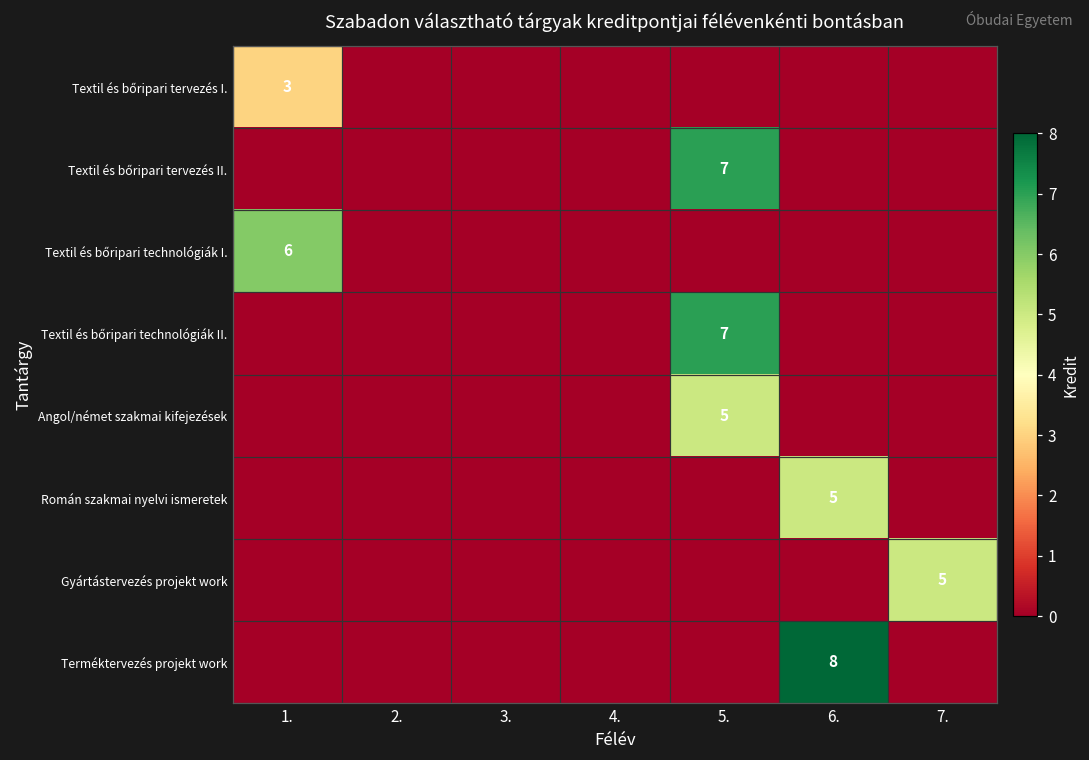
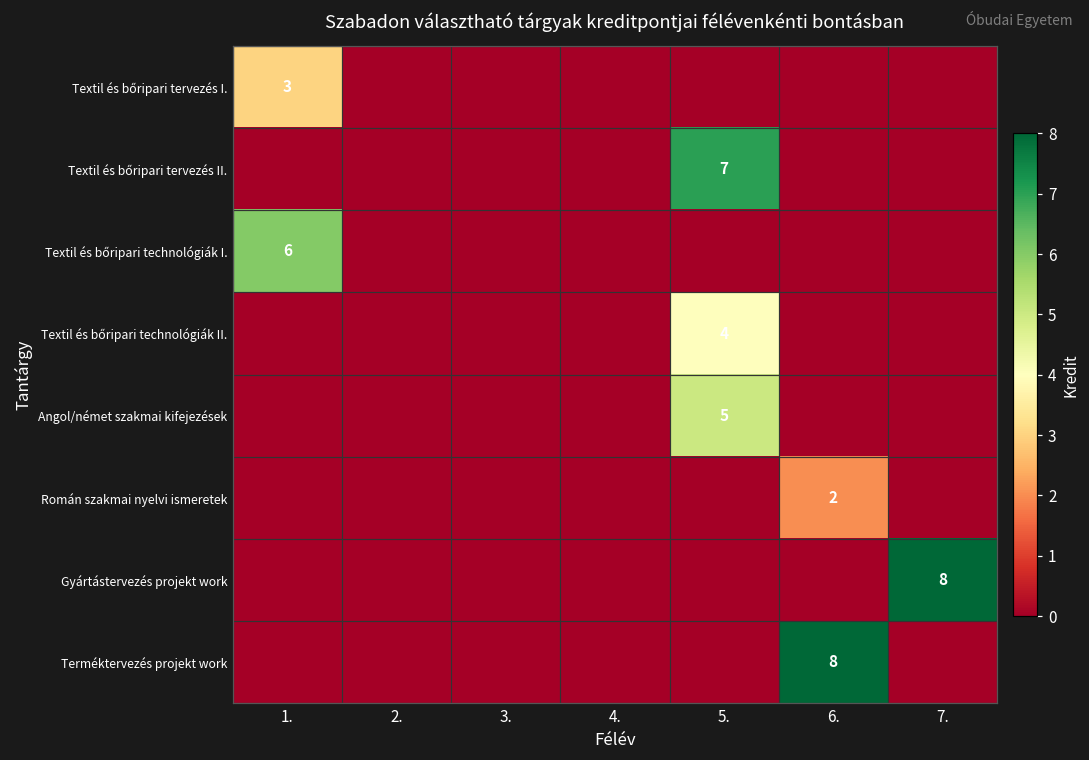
Textil és bőripari technológiák II., 5.: 7 -> 4
Román szakmai nyelvi ismeretek, 6.: 5 -> 2
Gyártástervezés projekt work, 7.: 5 -> 8
